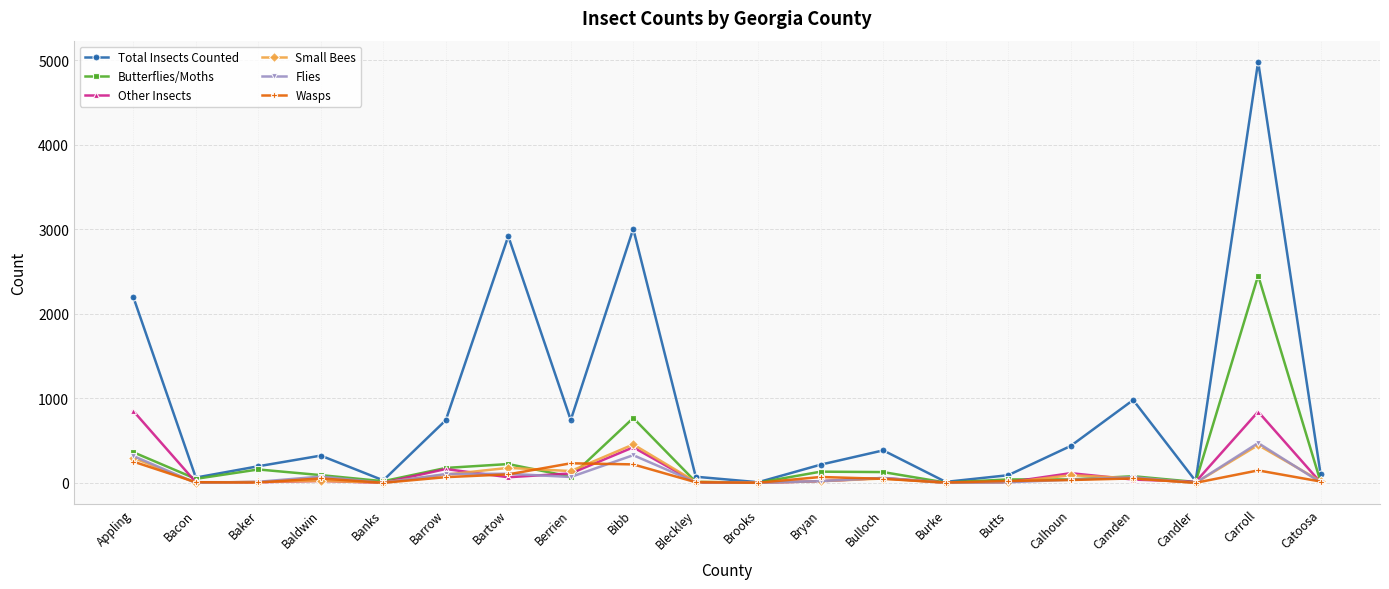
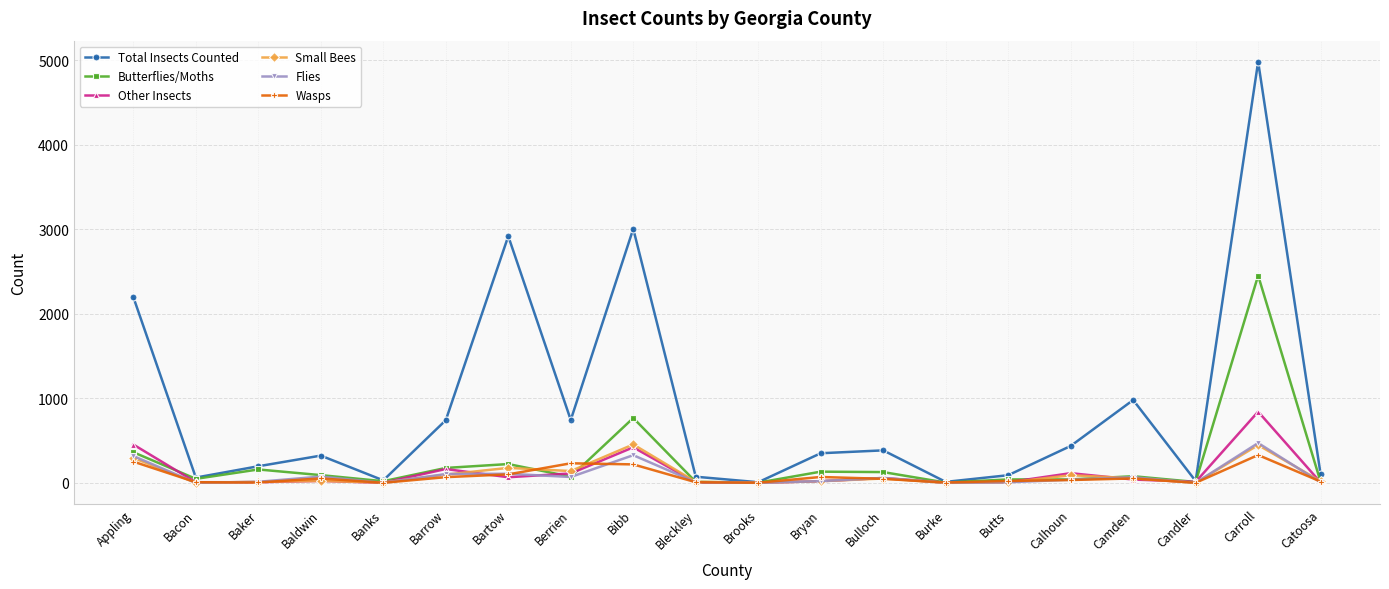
Other Insects, Appling: 900 -> 500
Total Insects Counted, Bryan: 200 -> 400
Wasps, Carroll: 100 -> 300
